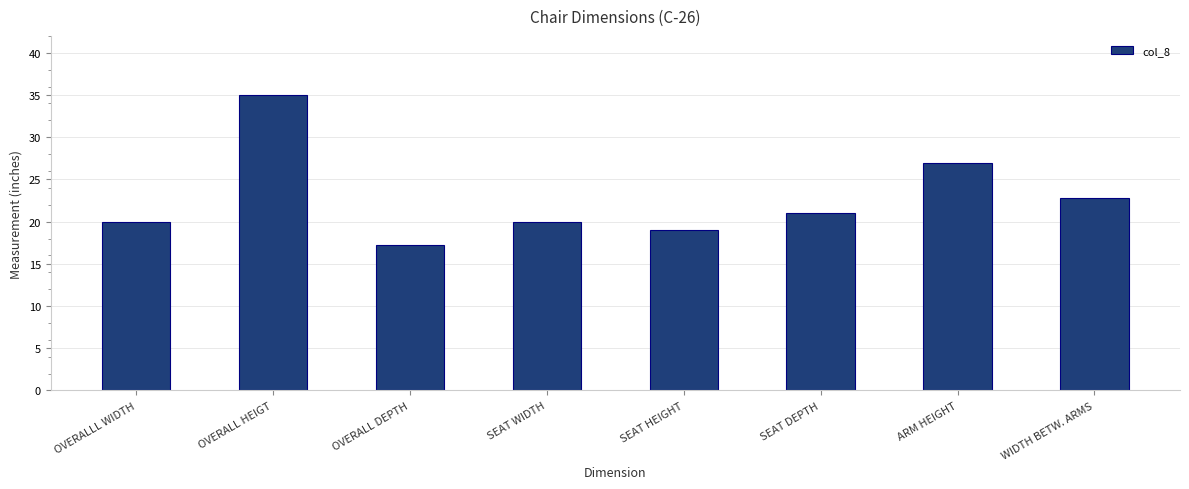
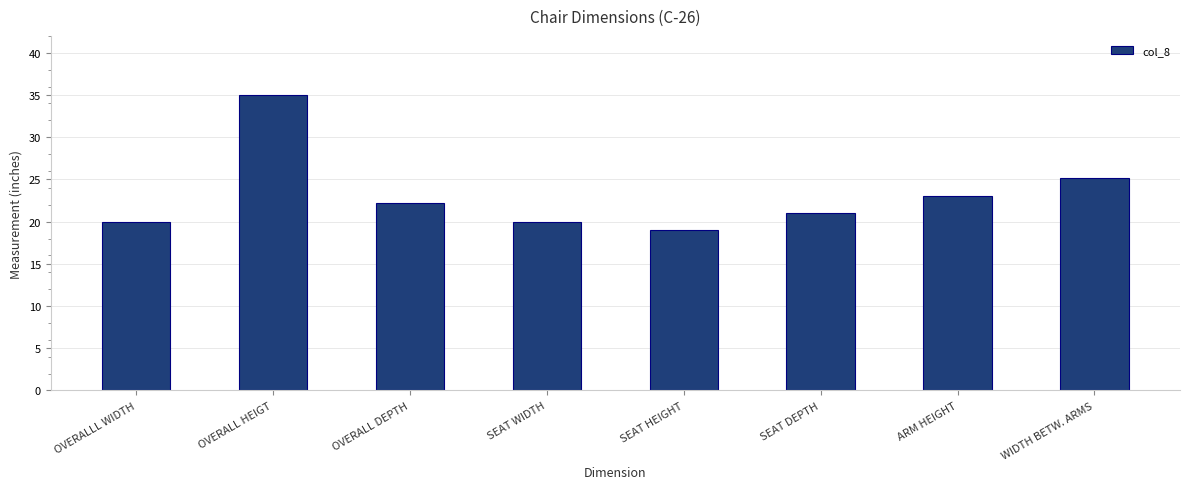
OVERALL DEPTH: 17 -> 22
ARM HEIGHT: 27 -> 23
WIDTH BETW. ARMS: 23 -> 25
